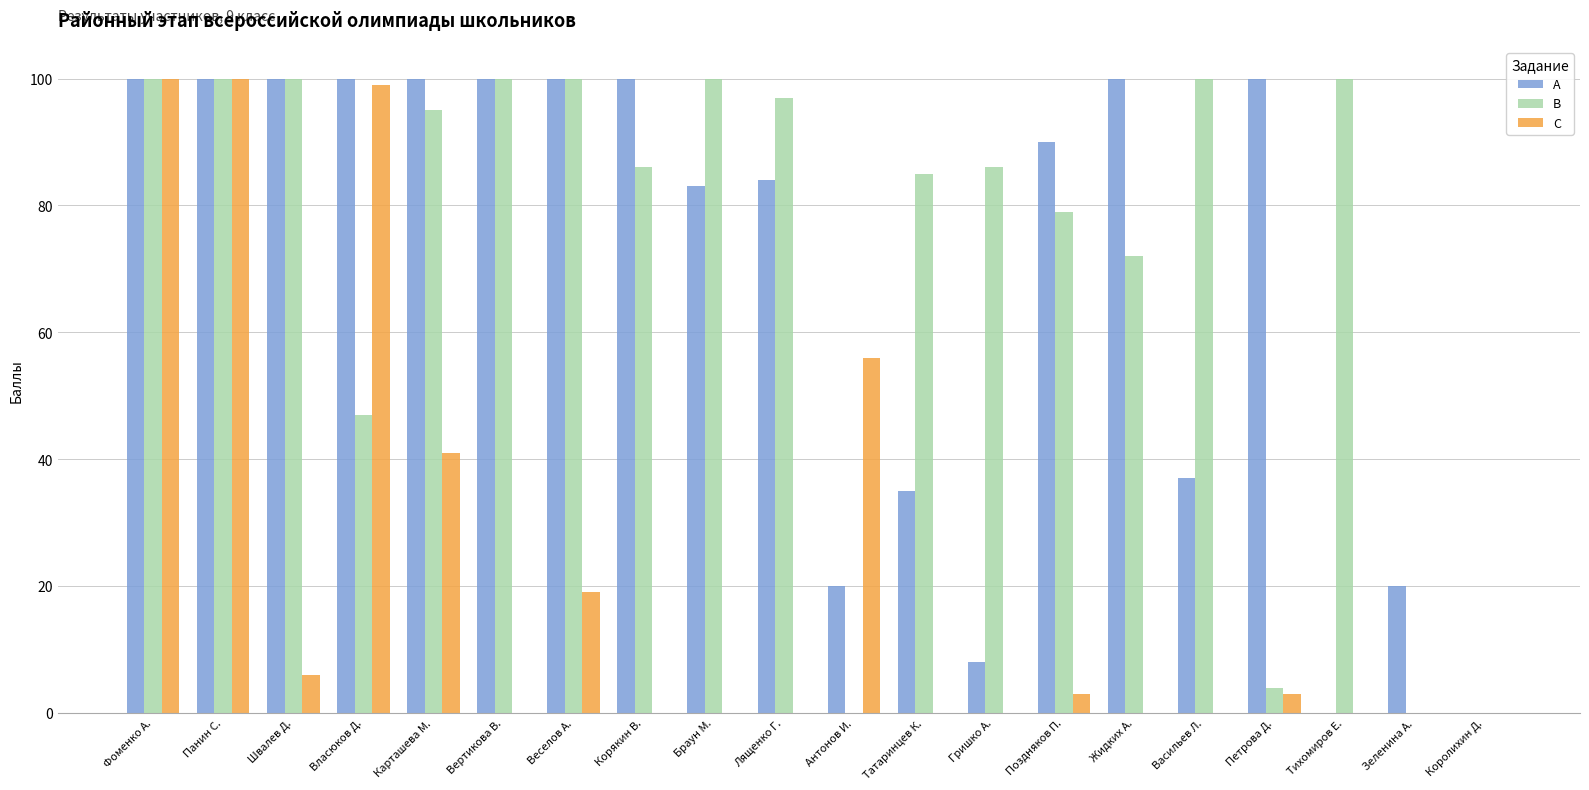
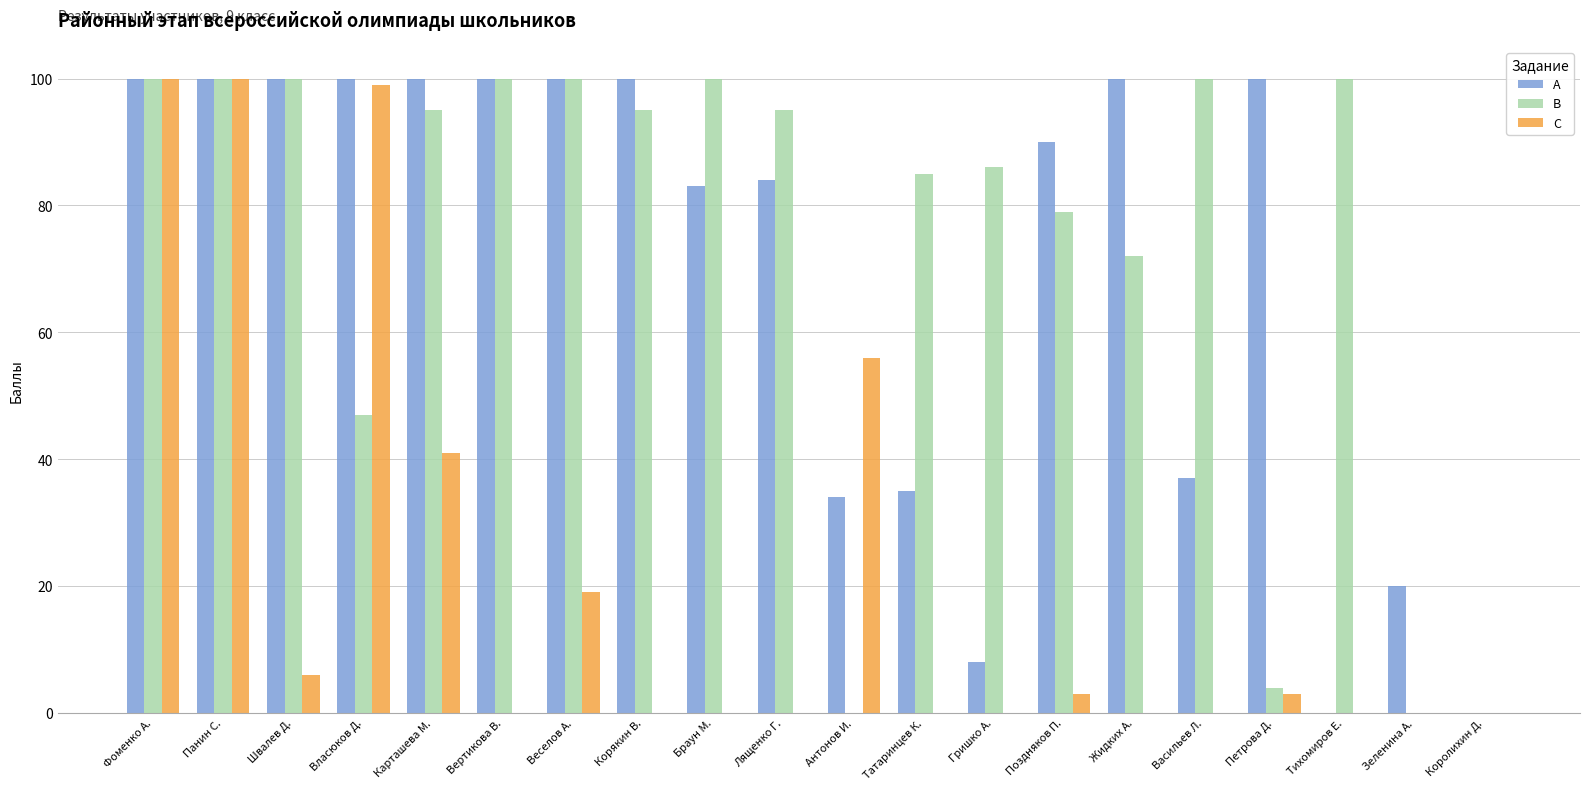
B, Корякин В.: 86 -> 95
B, Лященко Г.: 97 -> 95
A, Антонов И.: 20 -> 34
